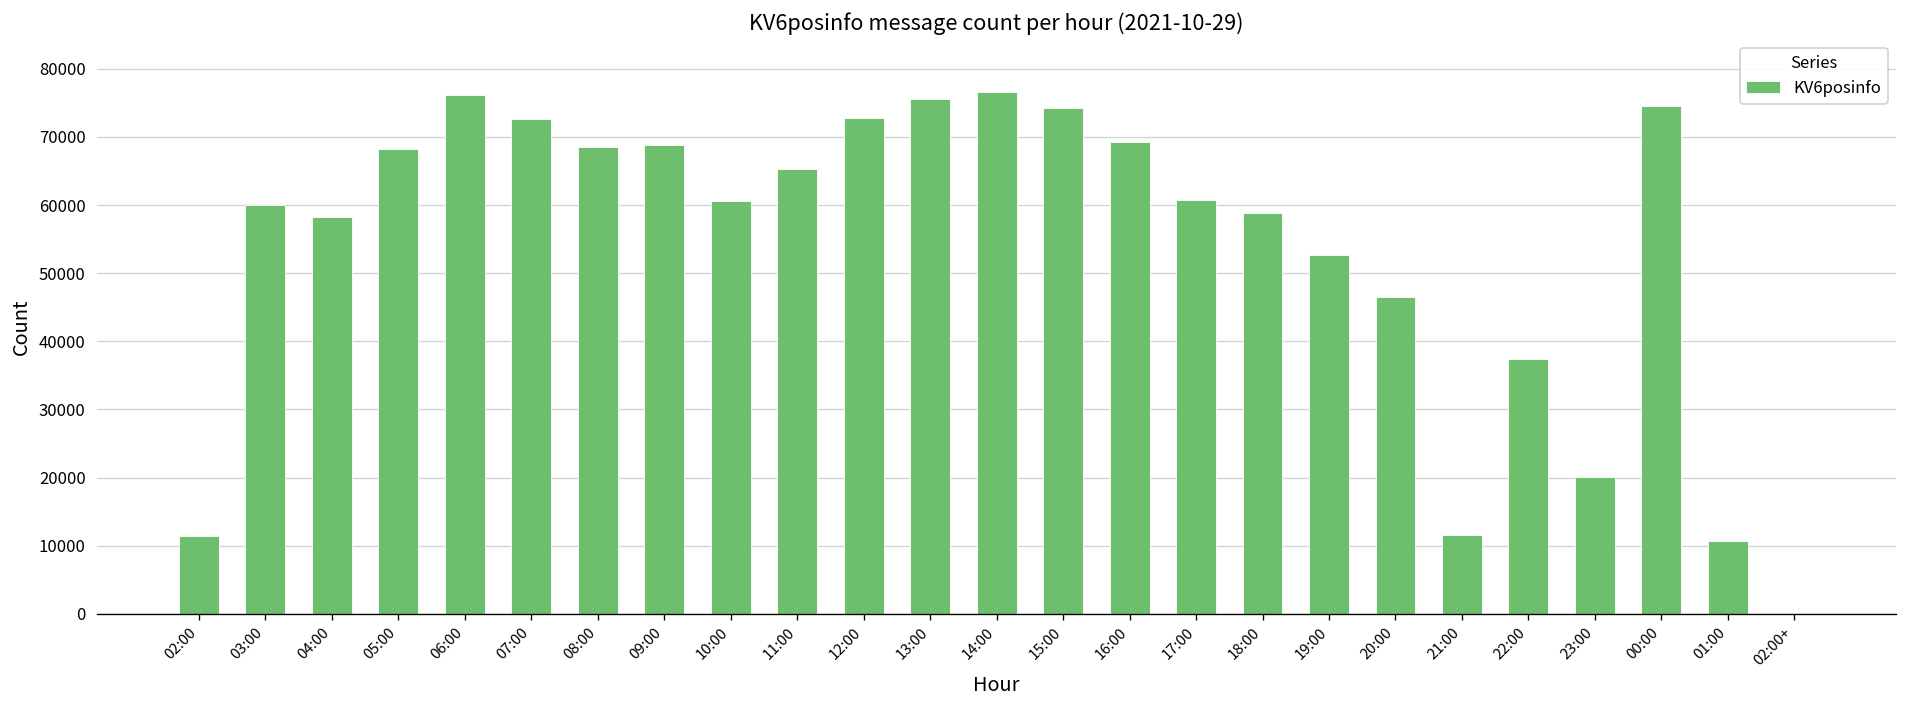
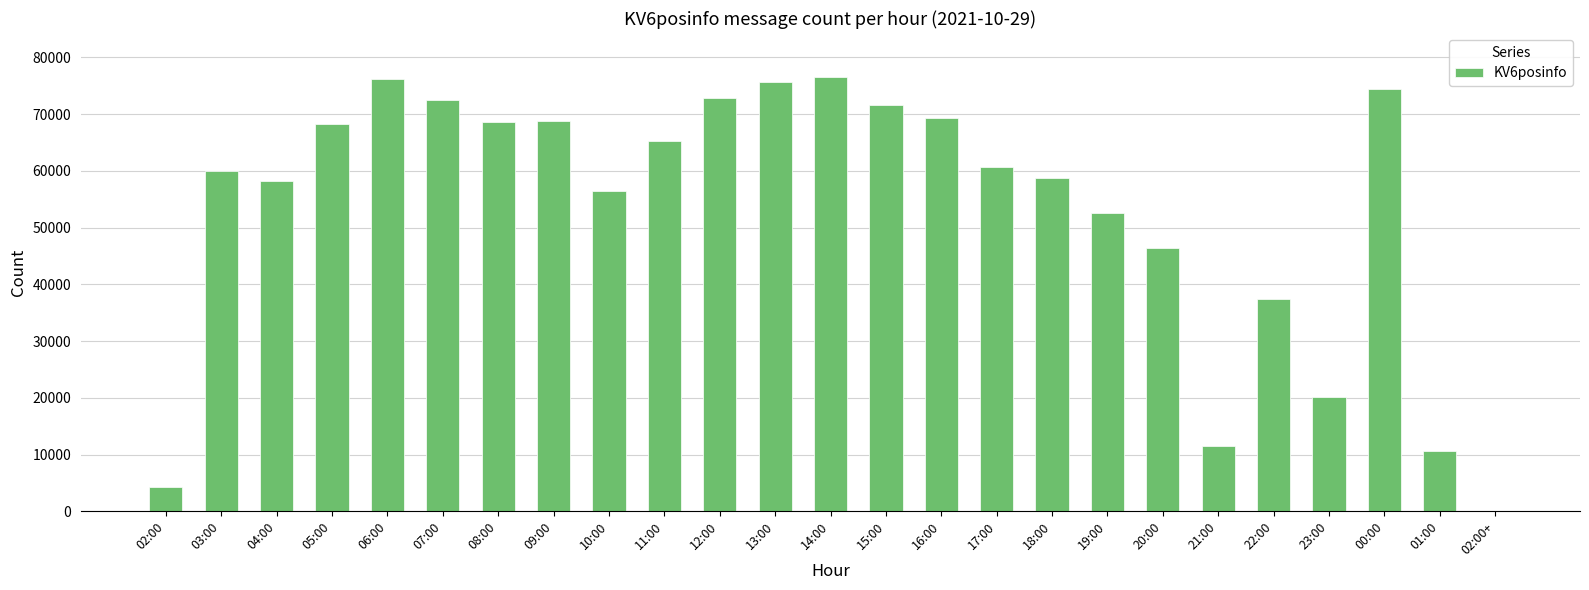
02:00: 11000 -> 4000
10:00: 61000 -> 56000
15:00: 74000 -> 72000
